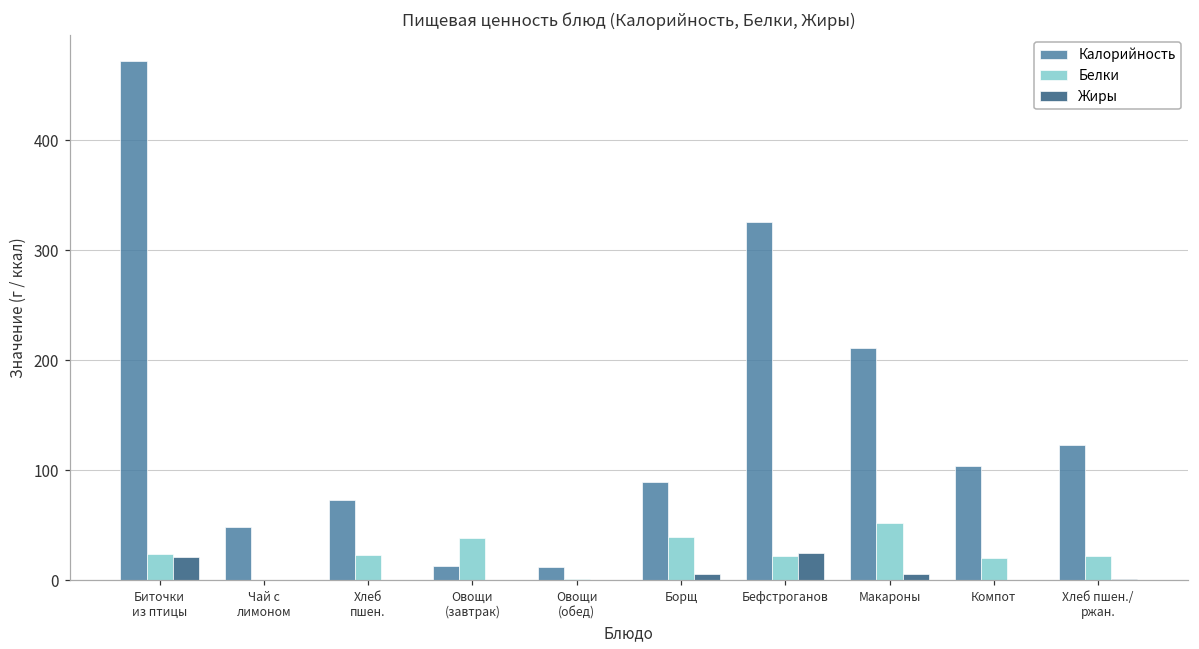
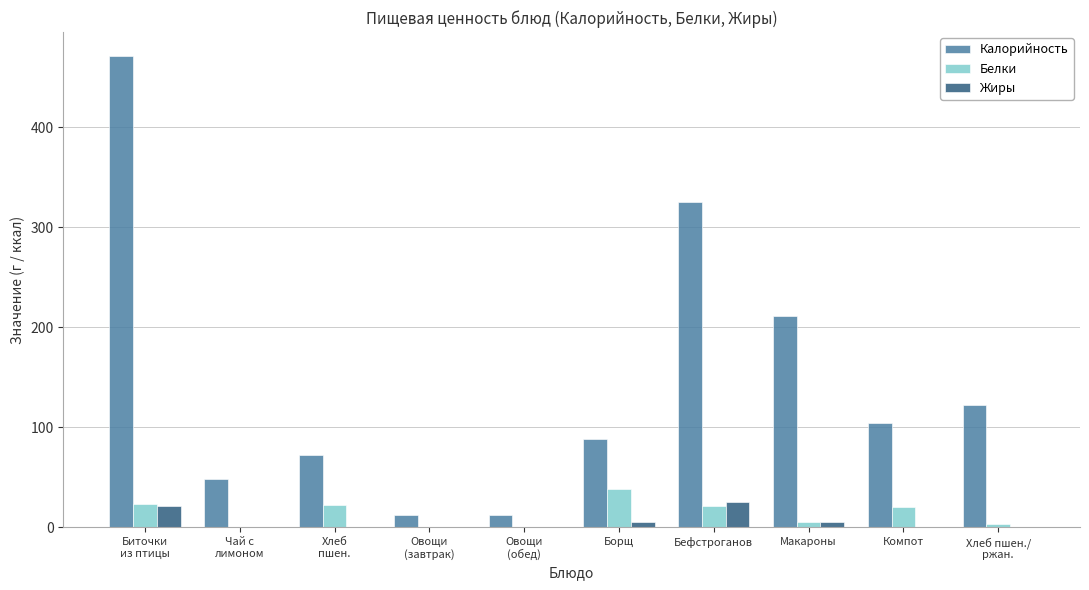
Белки, Овощи (завтрак): 40 -> 0
Белки, Макароны: 50 -> 10
Белки, Хлеб пшен./ ржан.: 20 -> 0
